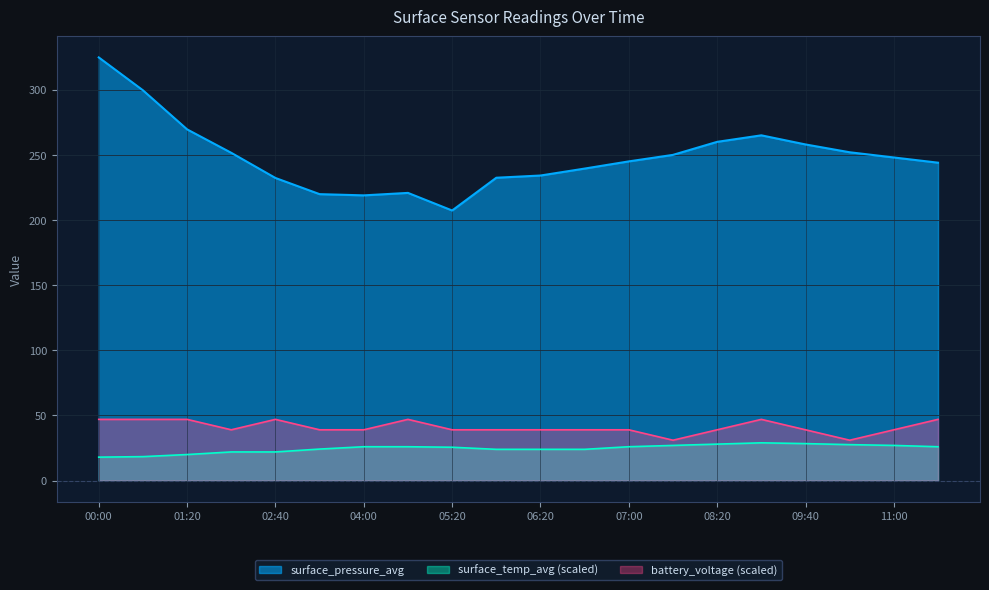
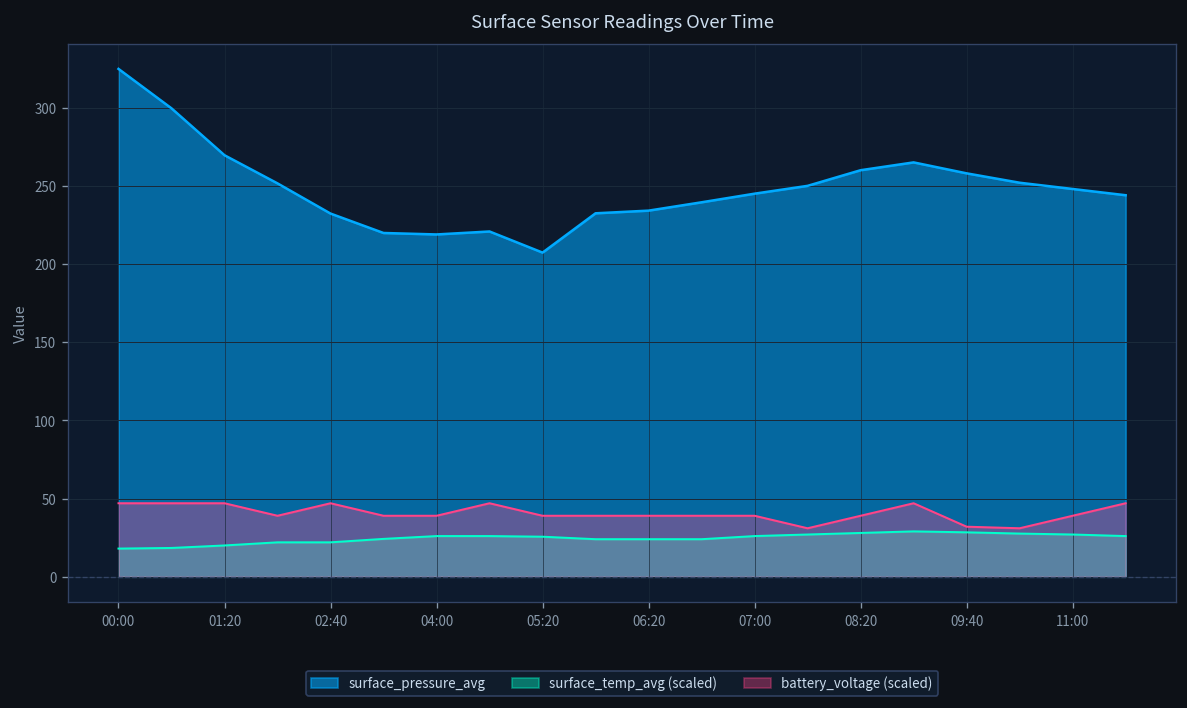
battery_voltage (scaled), 09:40: 39 -> 32
